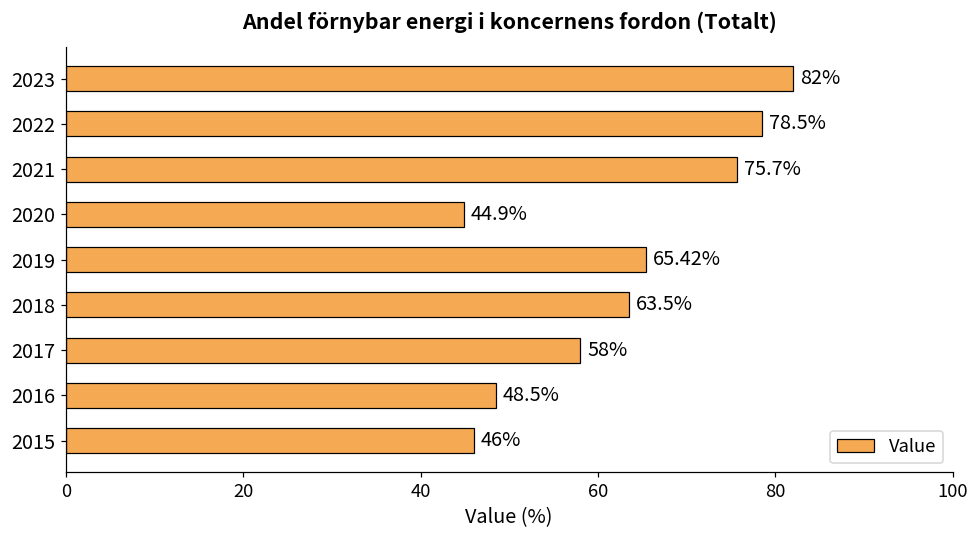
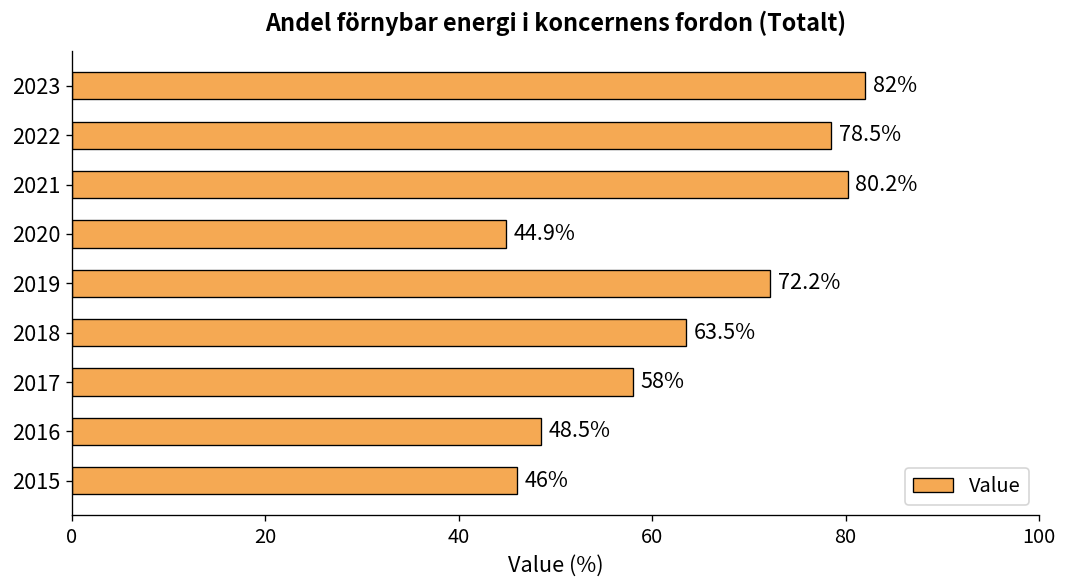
2021: 75.7% -> 80.2%
2019: 65.42% -> 72.2%
